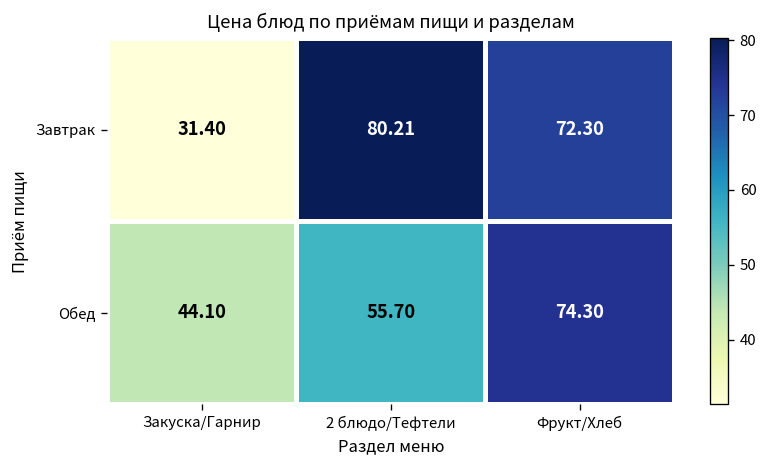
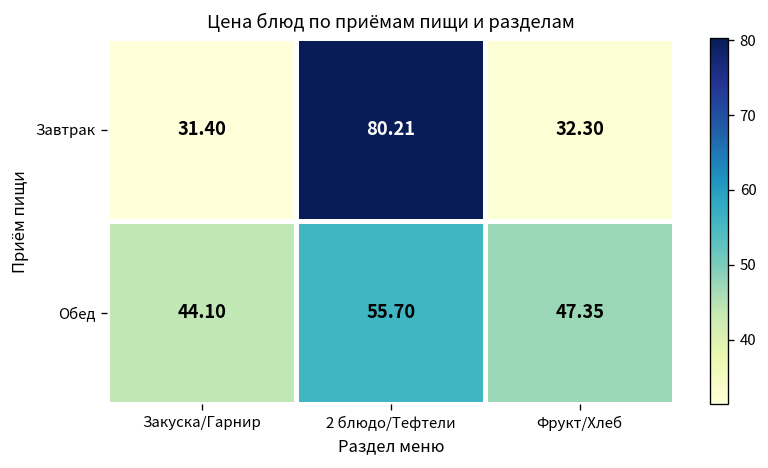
Завтрак, Фрукт/Хлеб: 72.30 -> 32.30
Обед, Фрукт/Хлеб: 74.30 -> 47.35
